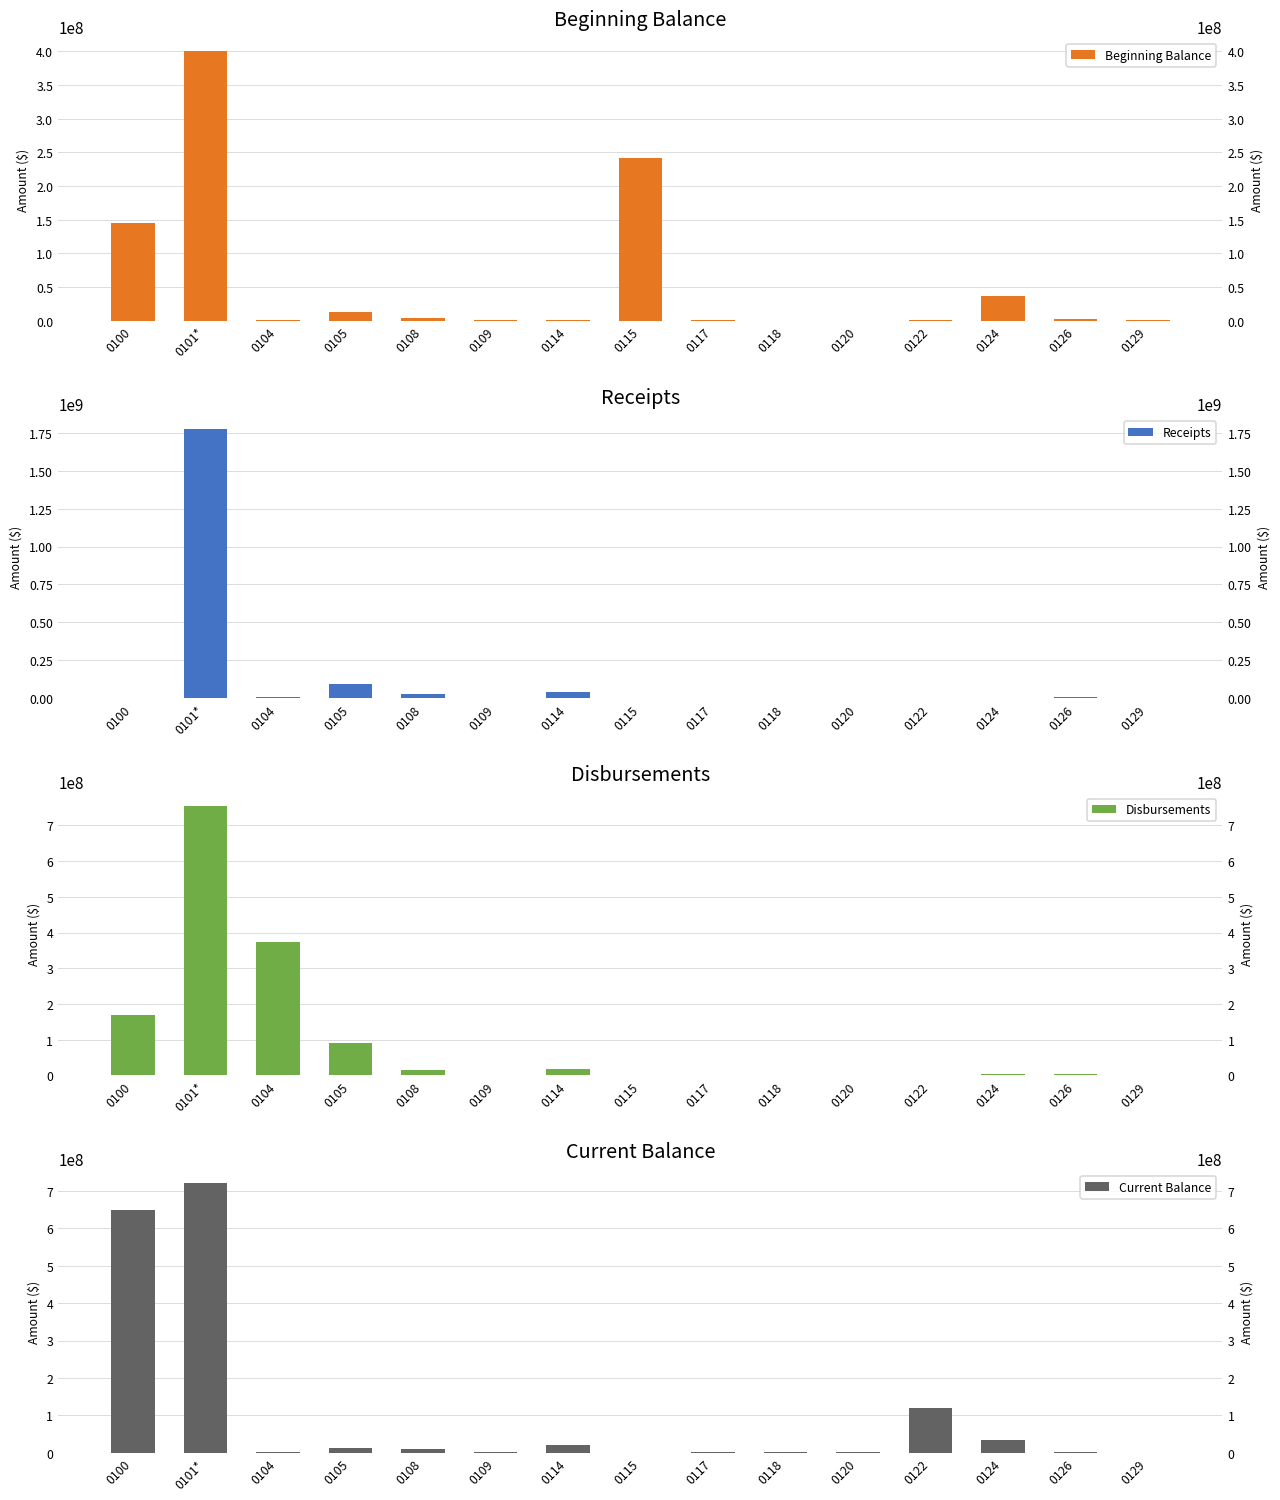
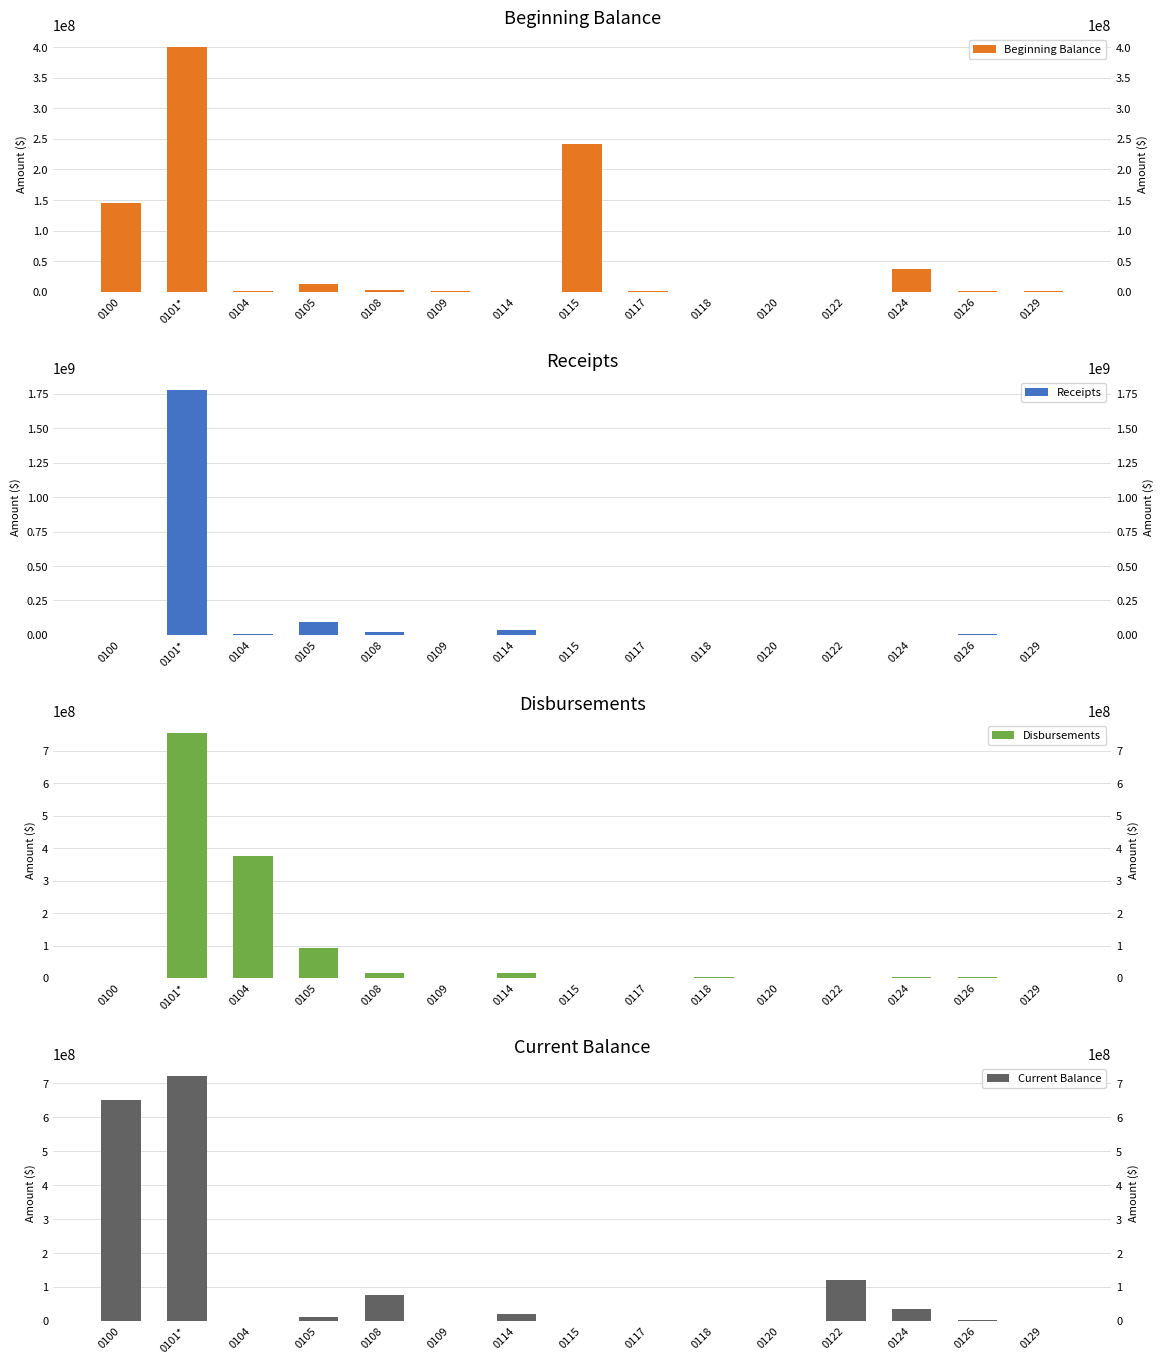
Disbursements, 0100: 170000000 -> 0
Current Balance, 0108: 10000000 -> 80000000
